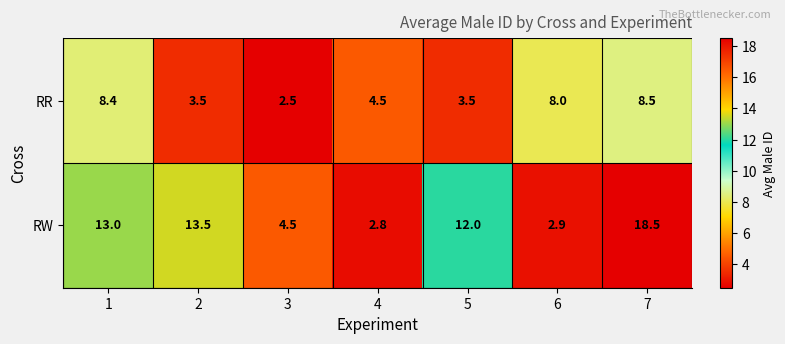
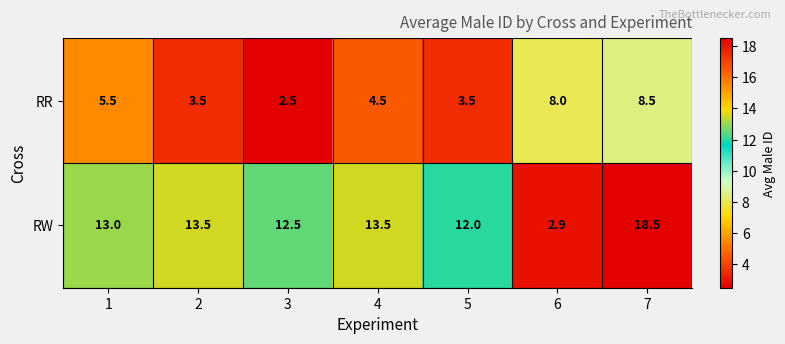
RR, 1: 8.4 -> 5.5
RW, 3: 4.5 -> 12.5
RW, 4: 2.8 -> 13.5
